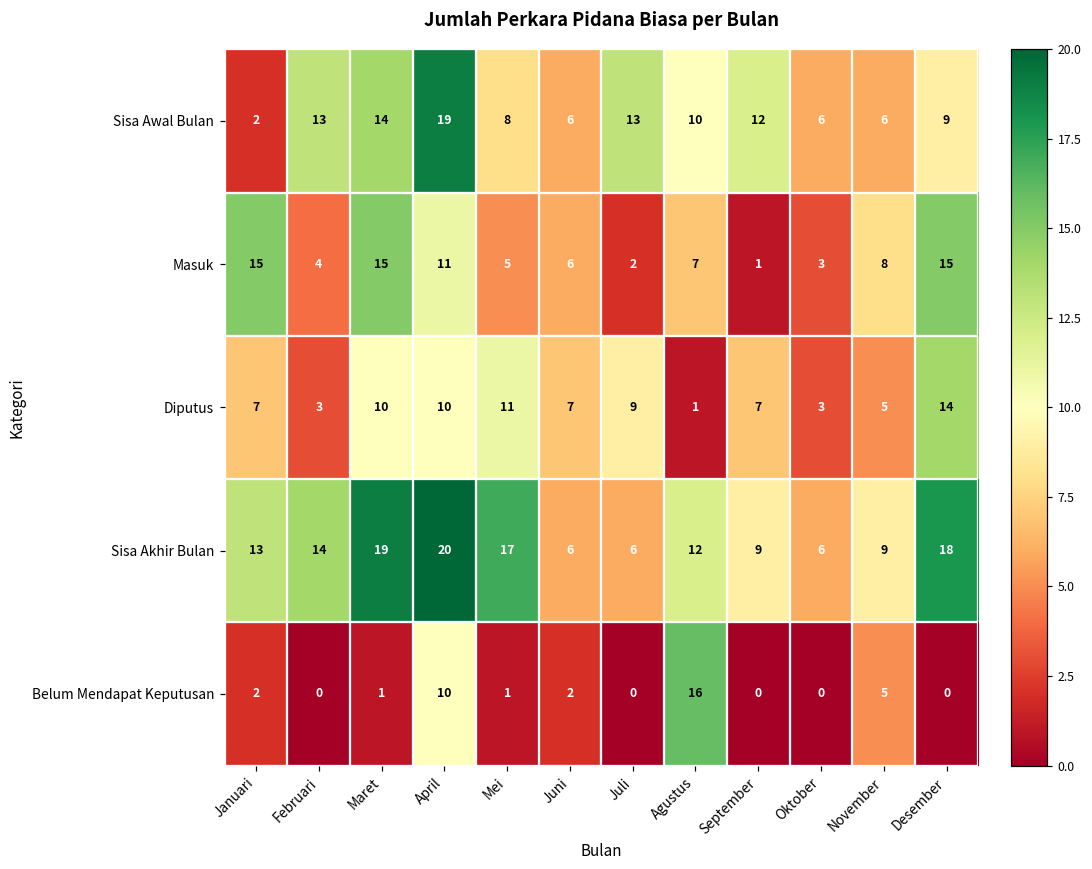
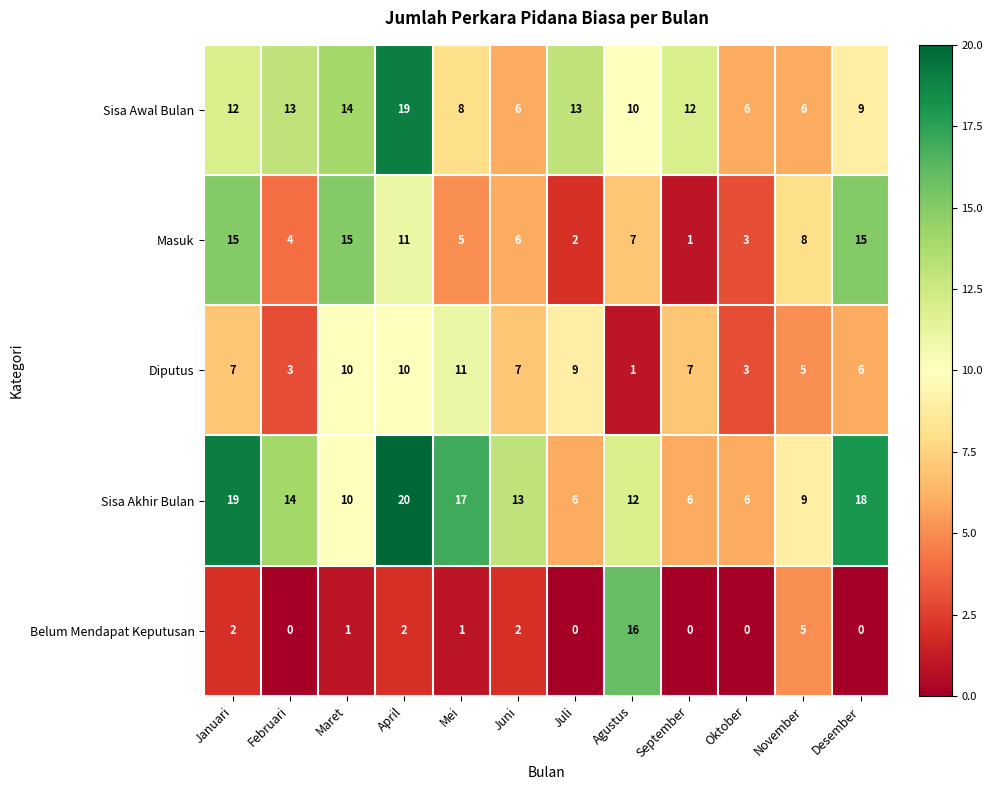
Sisa Awal Bulan, Januari: 2 -> 12
Diputus, Desember: 14 -> 6
Sisa Akhir Bulan, Januari: 13 -> 19
Sisa Akhir Bulan, Maret: 19 -> 10
Sisa Akhir Bulan, Juni: 6 -> 13
Sisa Akhir Bulan, September: 9 -> 6
Belum Mendapat Keputusan, April: 10 -> 2
